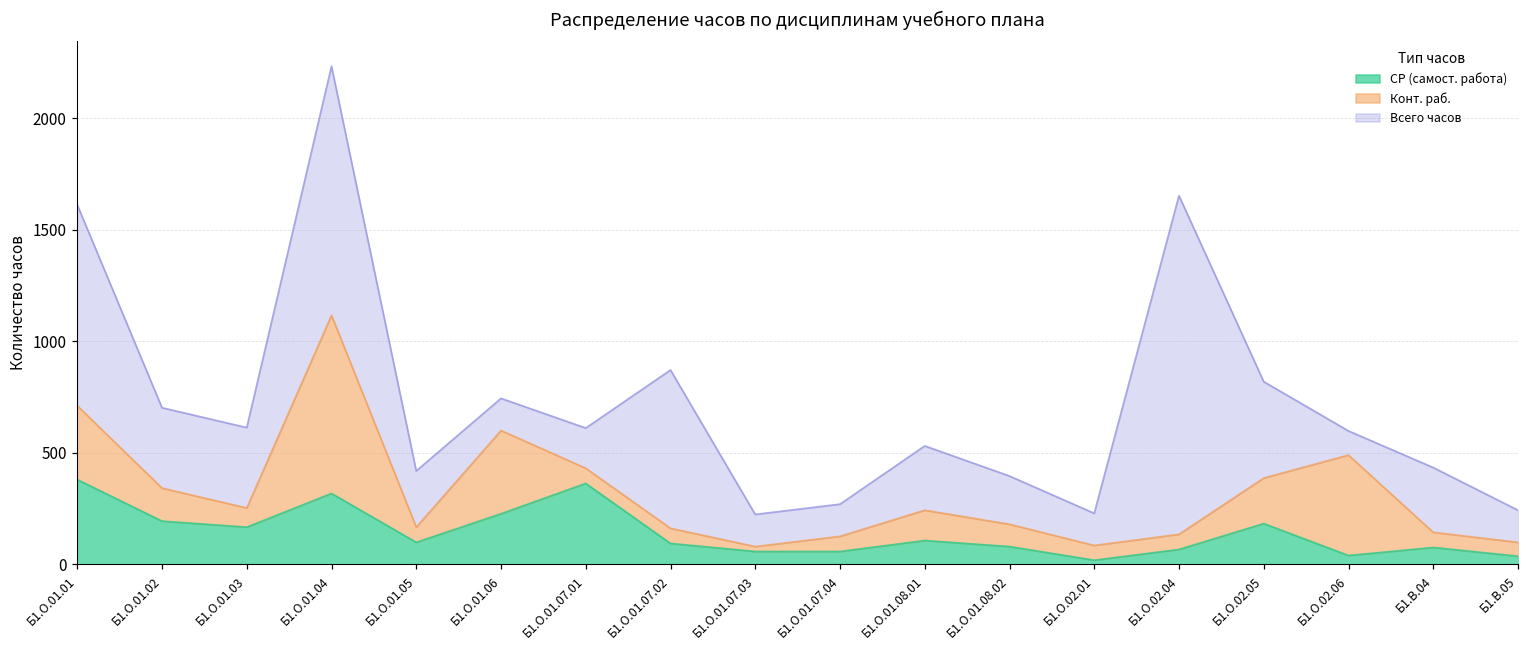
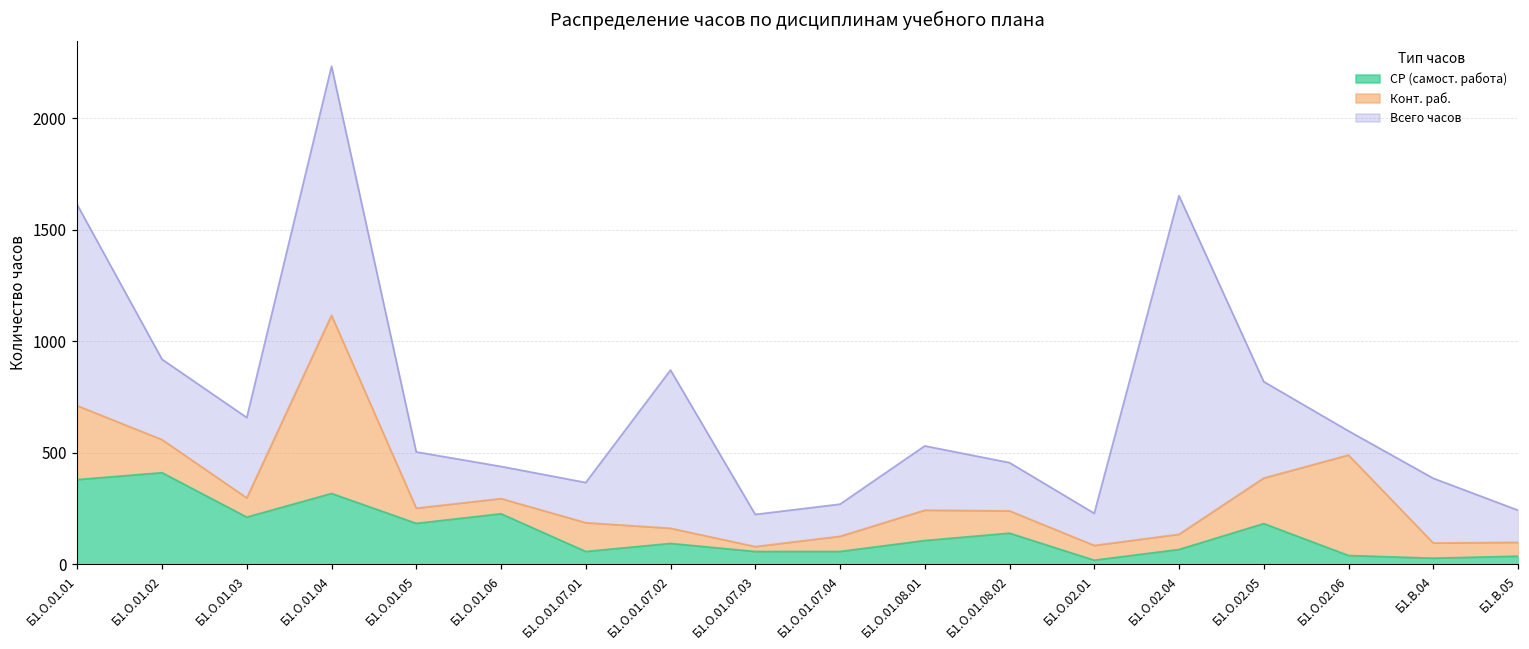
СР (самост. работа), Б1.О.01.02: 190 -> 410
СР (самост. работа), Б1.О.01.03: 170 -> 210
СР (самост. работа), Б1.О.01.05: 100 -> 180
Конт. раб., Б1.О.01.06: 370 -> 70
СР (самост. работа), Б1.О.01.07.01: 360 -> 60
Конт. раб., Б1.О.01.07.01: 70 -> 130
СР (самост. работа), Б1.О.01.08.02: 80 -> 140
СР (самост. работа), Б1.В.04: 80 -> 30
